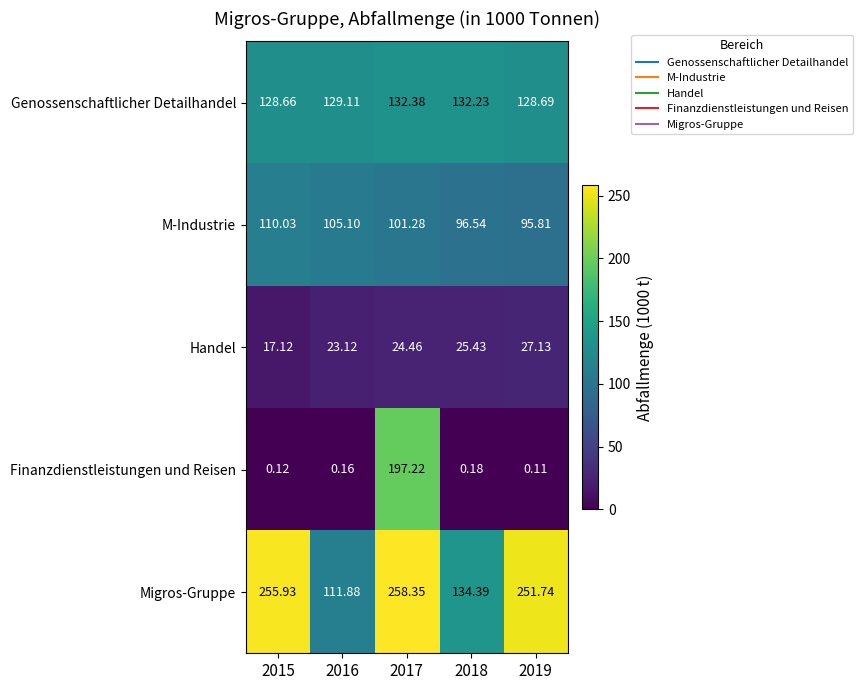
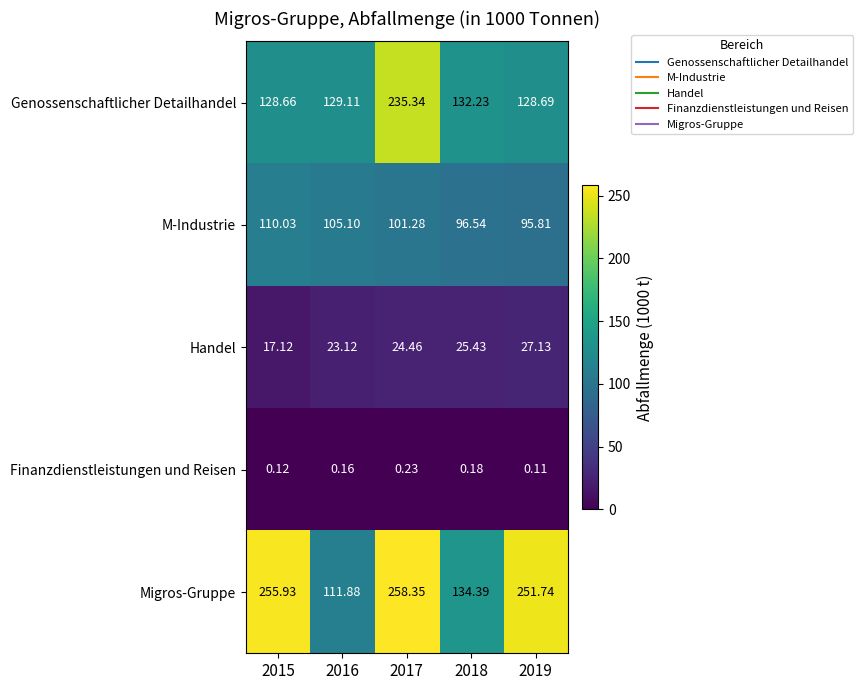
Genossenschaftlicher Detailhandel, 2017: 132.38 -> 235.34
Finanzdienstleistungen und Reisen, 2017: 197.22 -> 0.23
